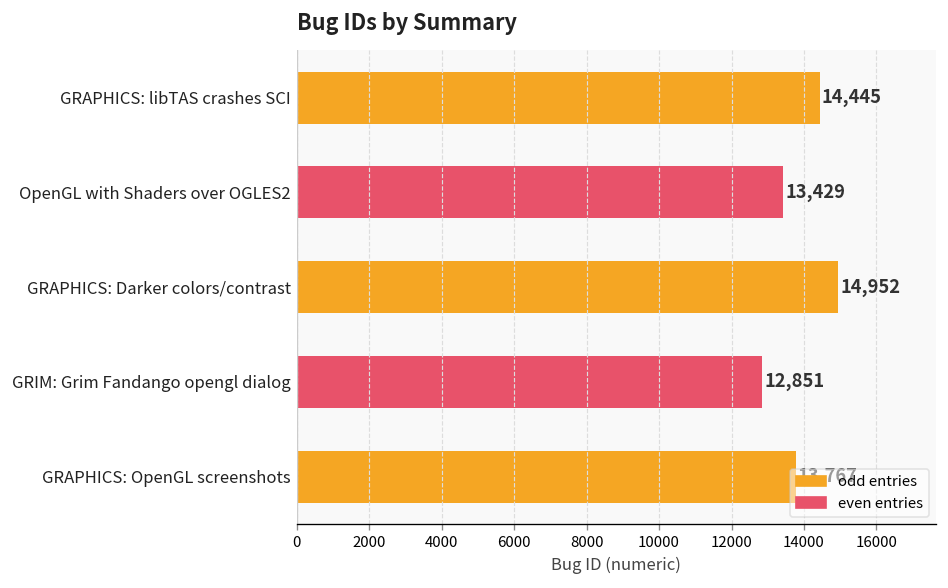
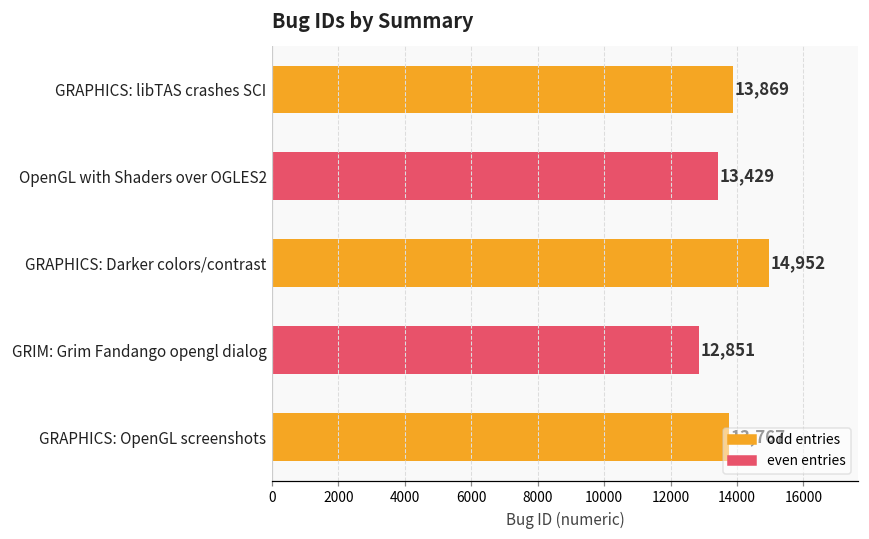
GRAPHICS: libTAS crashes SCI: 14,445 -> 13,869
